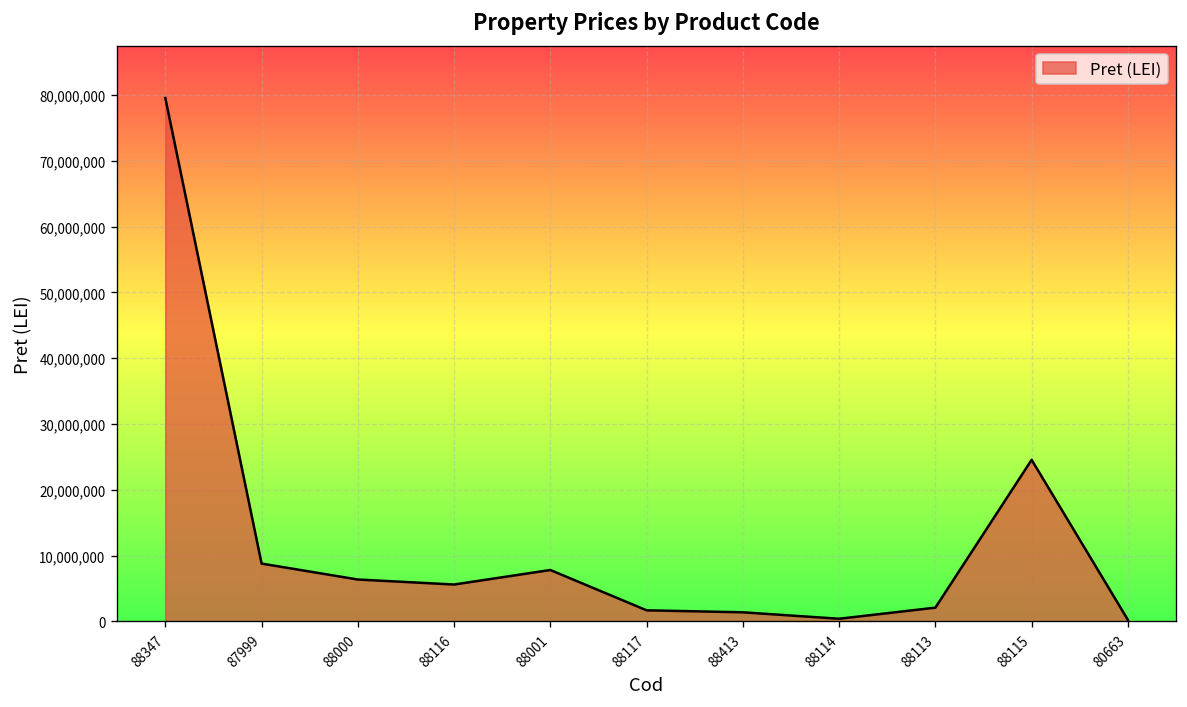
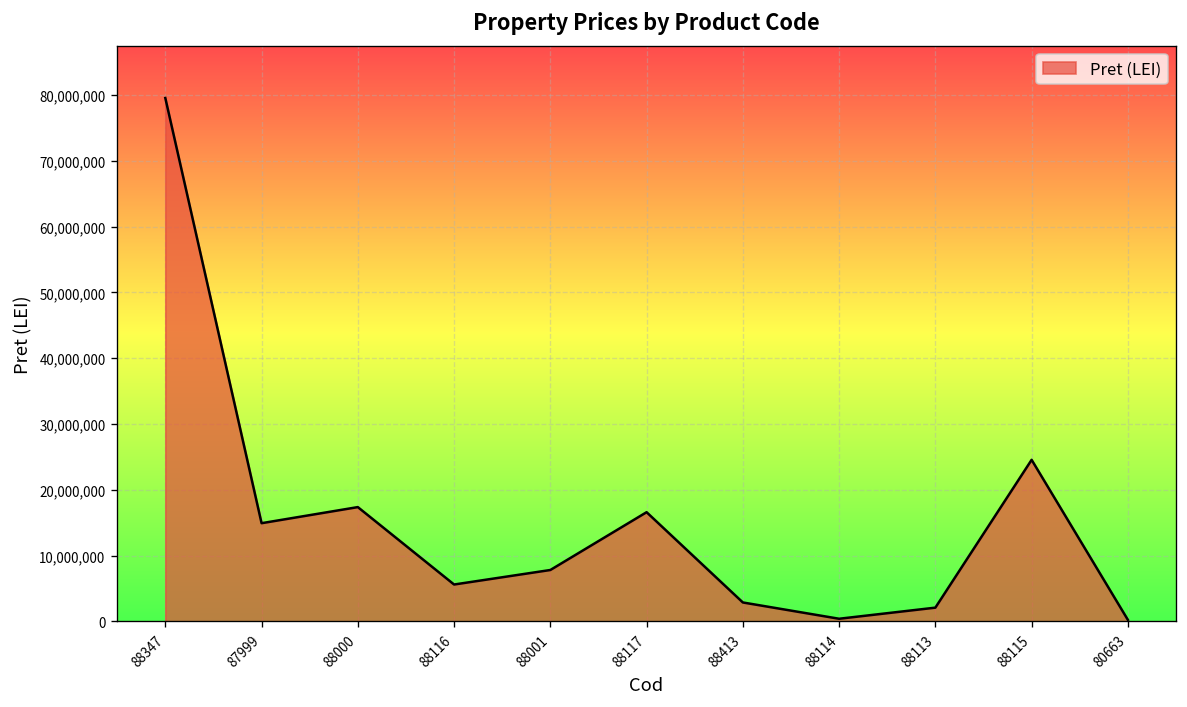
87999: 9,000,000 -> 15,000,000
88000: 6,000,000 -> 17,000,000
88117: 2,000,000 -> 17,000,000
88413: 1,000,000 -> 3,000,000
